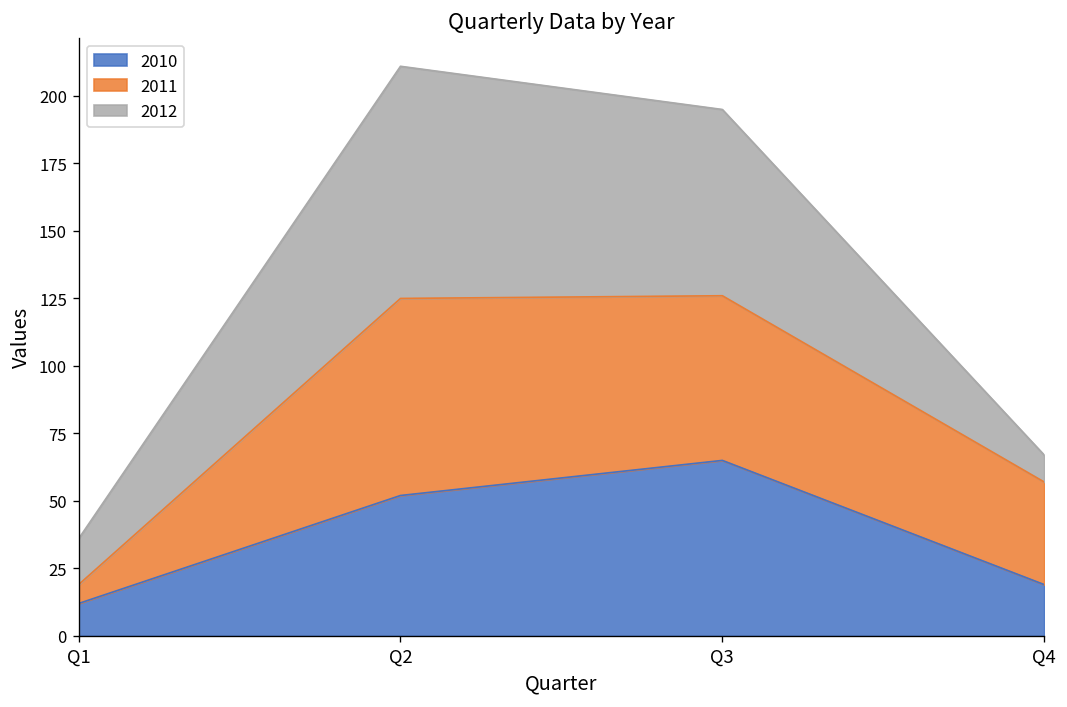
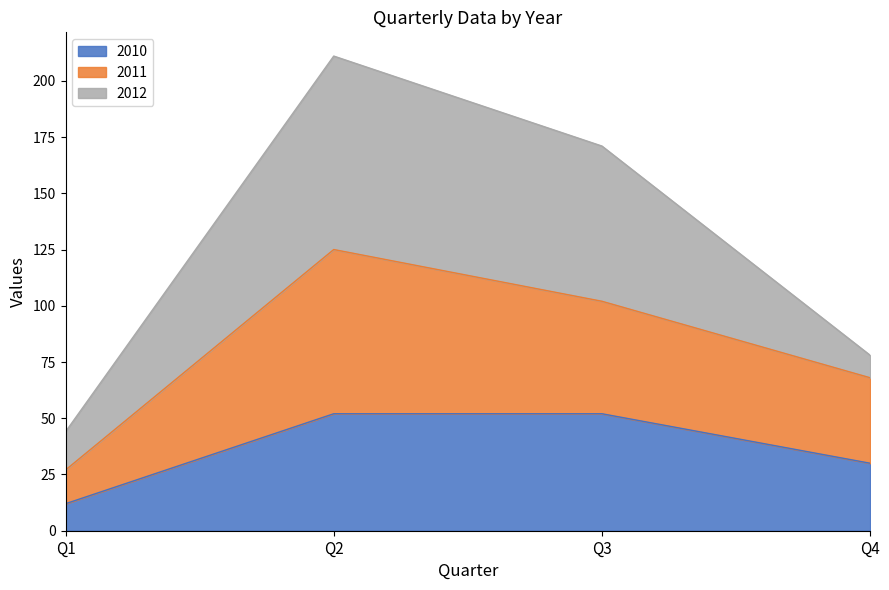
2011, Q1: 7 -> 15
2010, Q3: 65 -> 52
2011, Q3: 61 -> 50
2010, Q4: 19 -> 30
